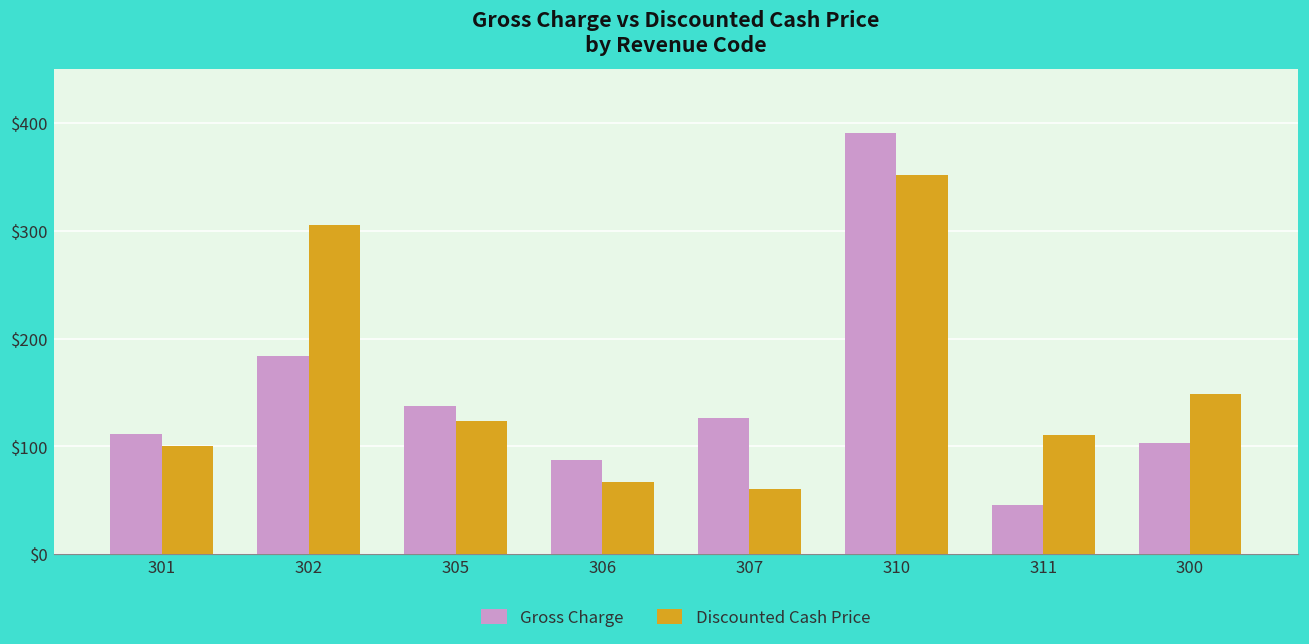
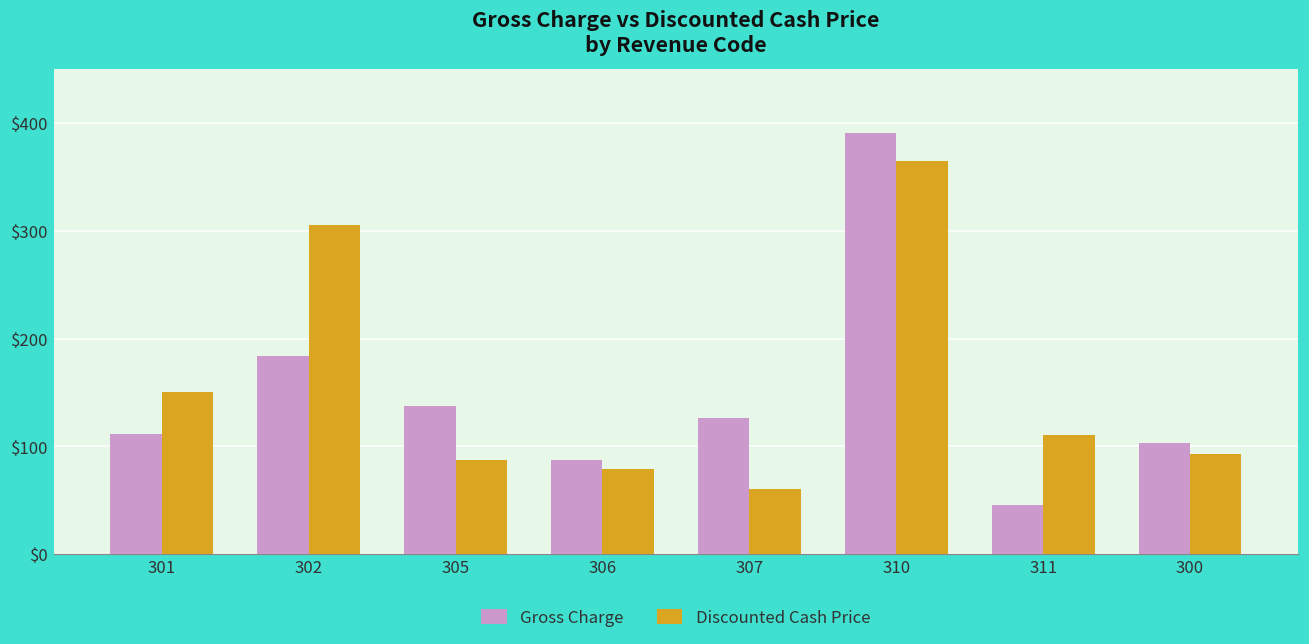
Discounted Cash Price, 301: $100 -> $150
Discounted Cash Price, 305: $120 -> $90
Discounted Cash Price, 306: $70 -> $80
Discounted Cash Price, 310: $350 -> $360
Discounted Cash Price, 300: $150 -> $90
